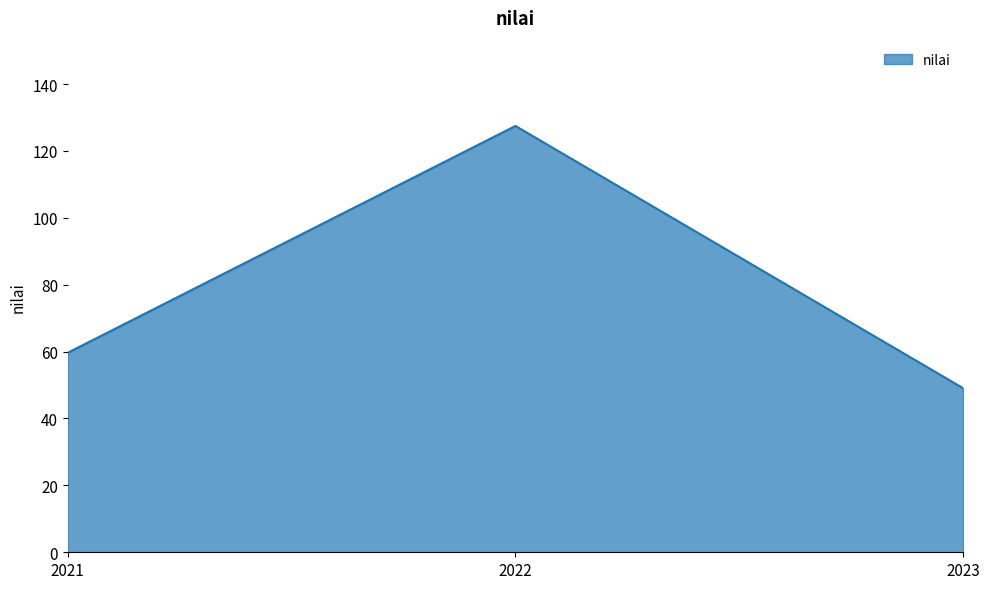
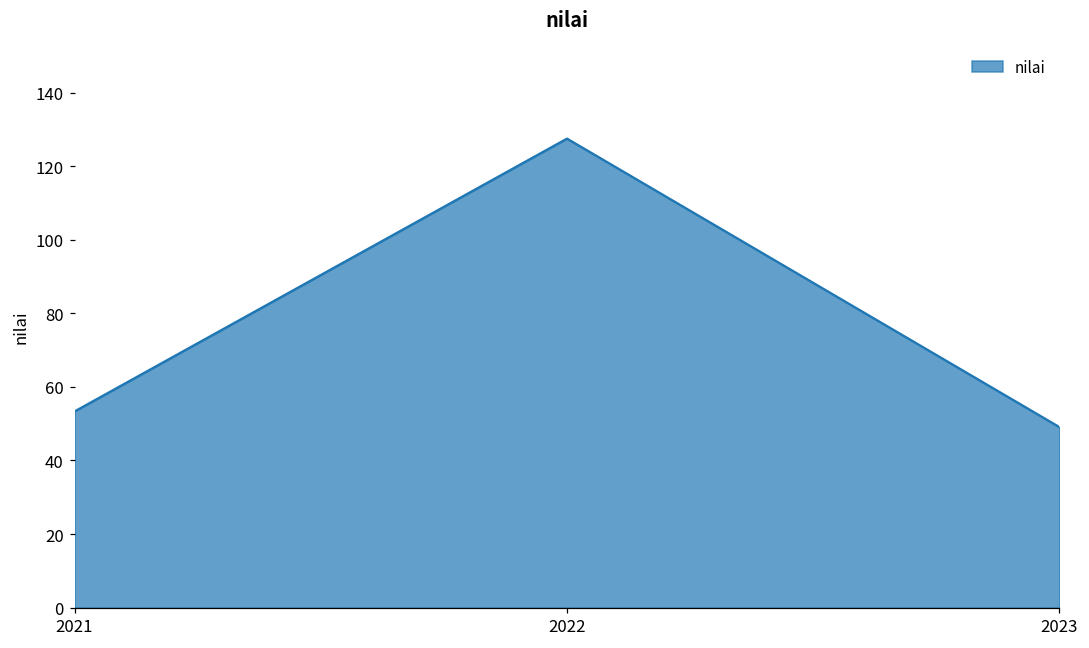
2021: 60 -> 53
